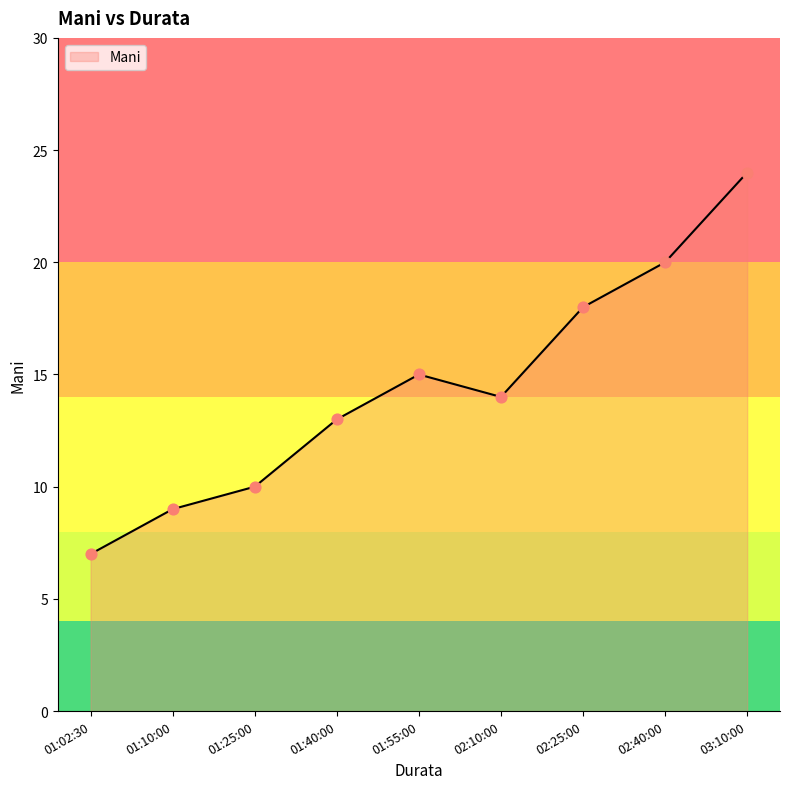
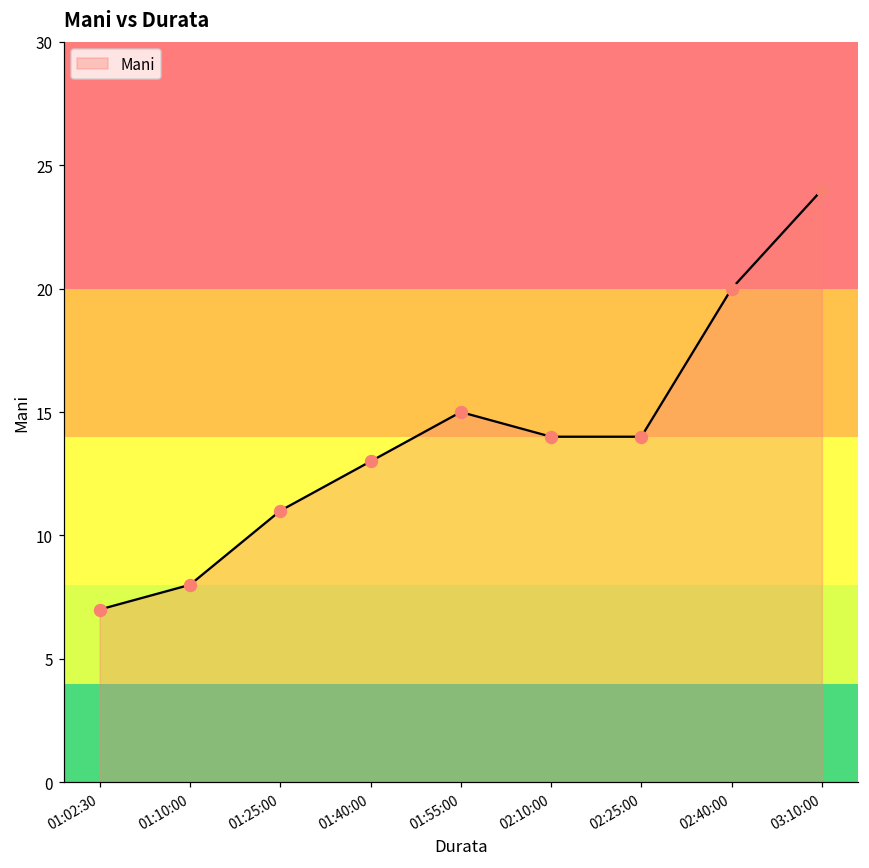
01:10:00: 9 -> 8
01:25:00: 10 -> 11
02:25:00: 18 -> 14
